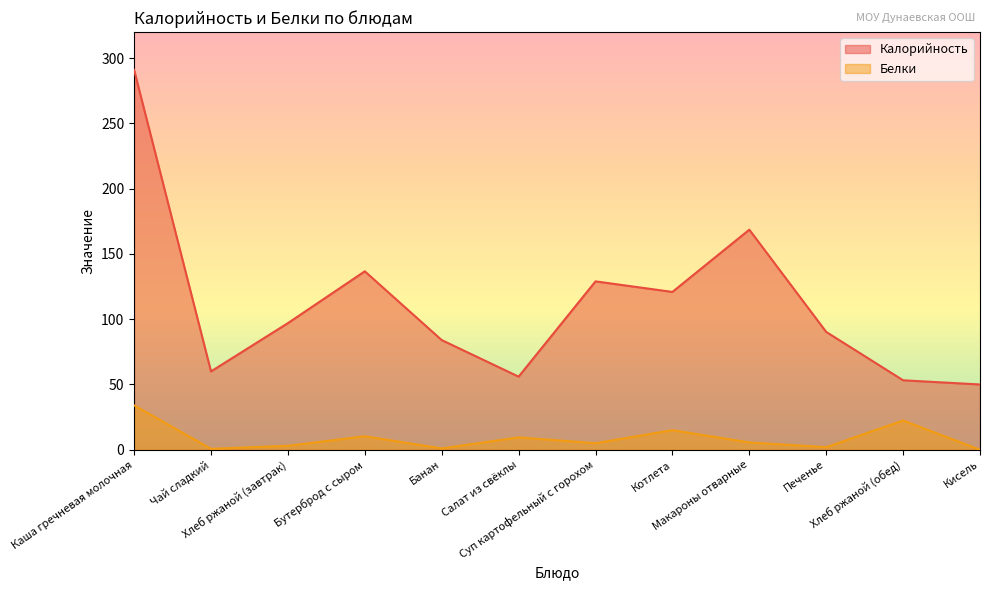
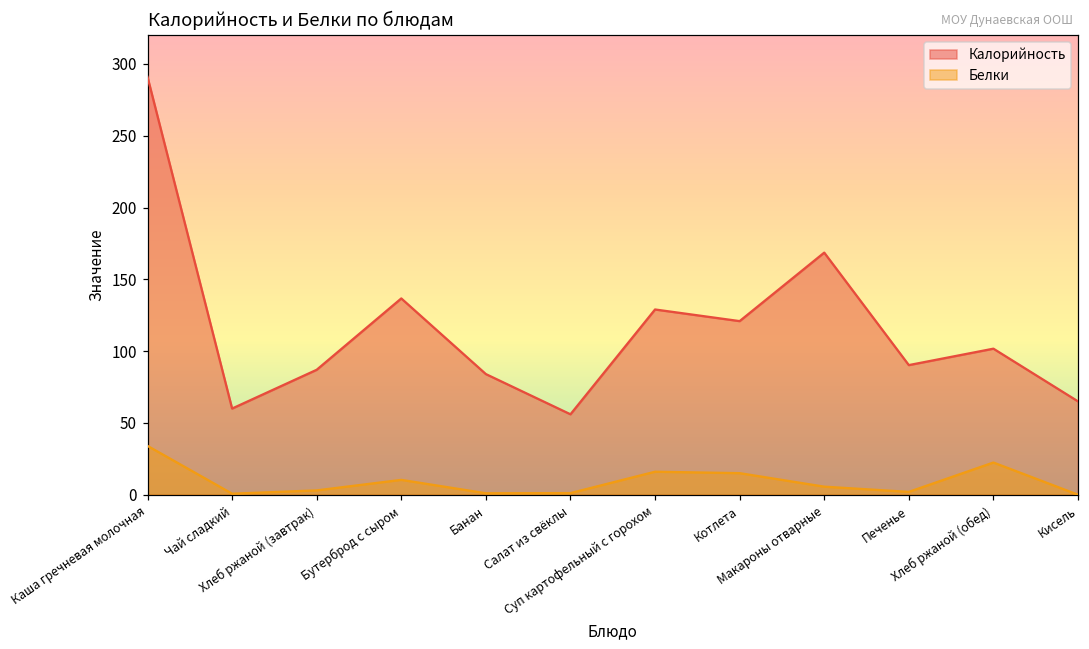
Калорийность, Хлеб ржаной (завтрак): 97 -> 87
Белки, Салат из свёклы: 9 -> 1
Белки, Суп картофельный с горохом: 5 -> 16
Калорийность, Хлеб ржаной (обед): 53 -> 102
Калорийность, Кисель: 50 -> 65
